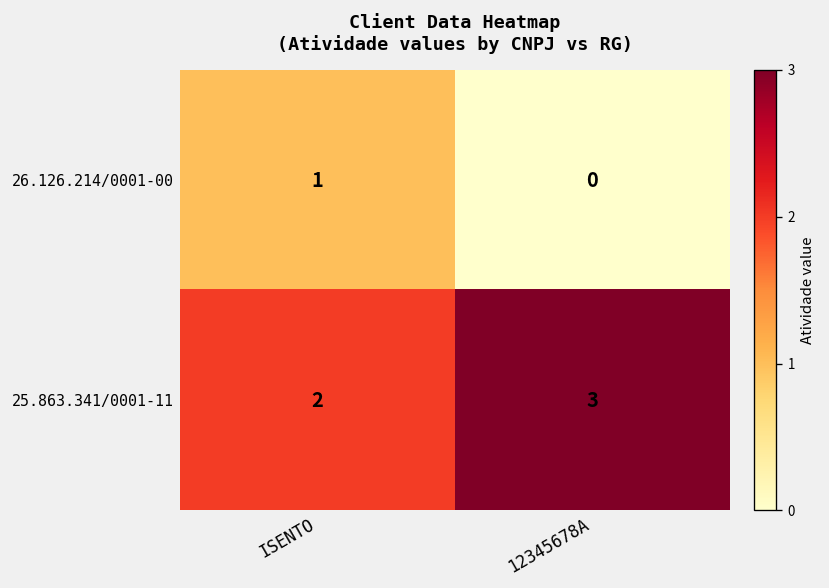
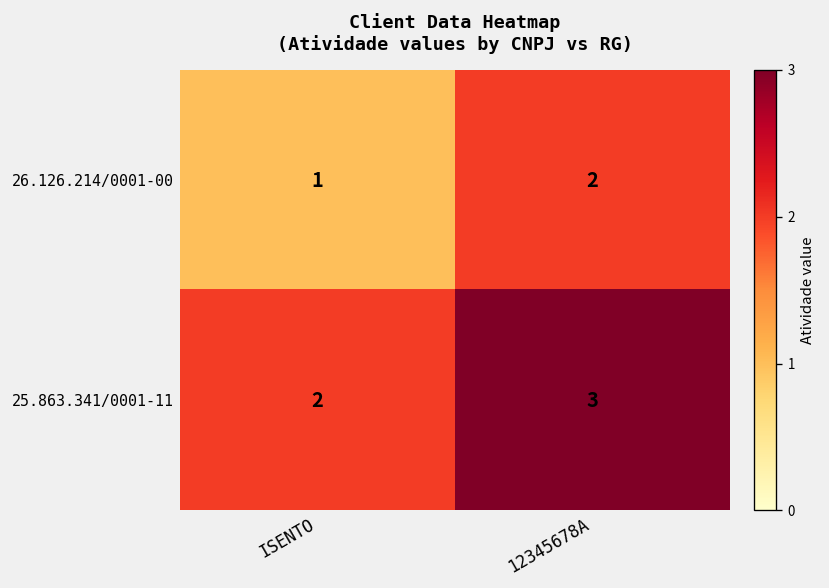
26.126.214/0001-00, 12345678A: 0 -> 2
